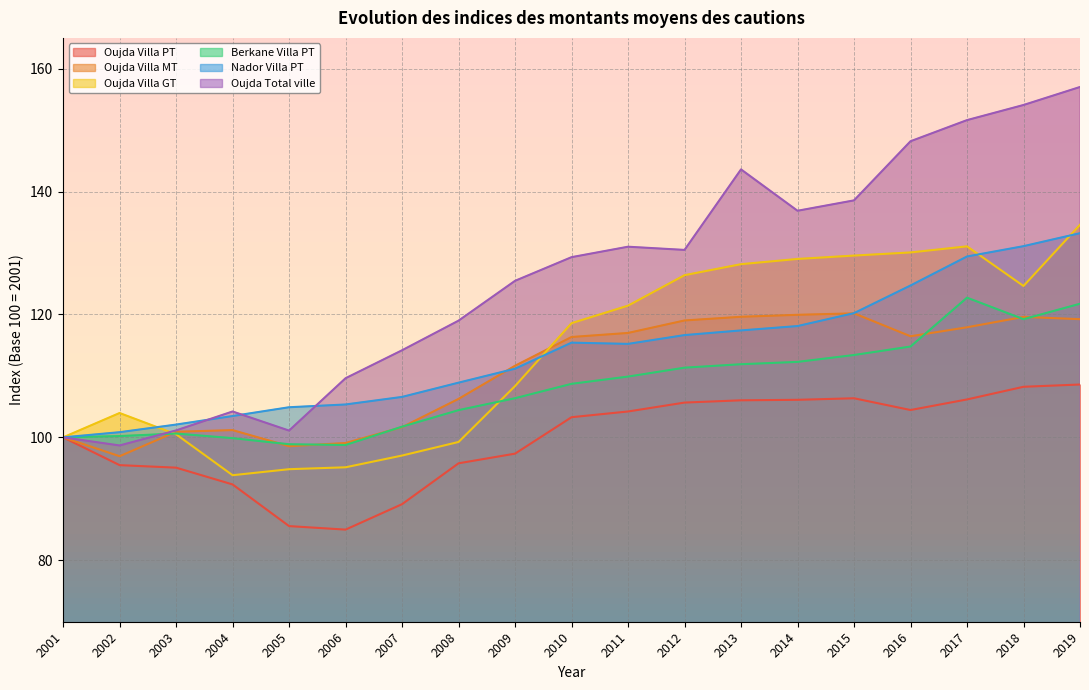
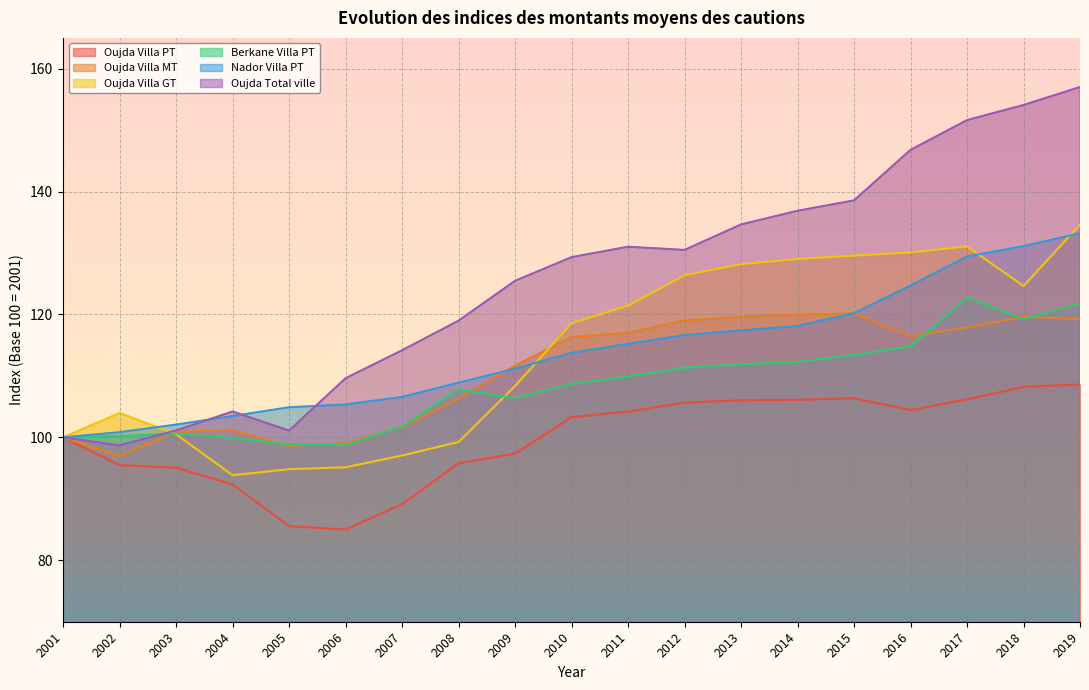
Berkane Villa PT, 2008: 104 -> 108
Nador Villa PT, 2010: 115 -> 114
Oujda Total ville, 2013: 144 -> 135
Oujda Total ville, 2016: 148 -> 147
